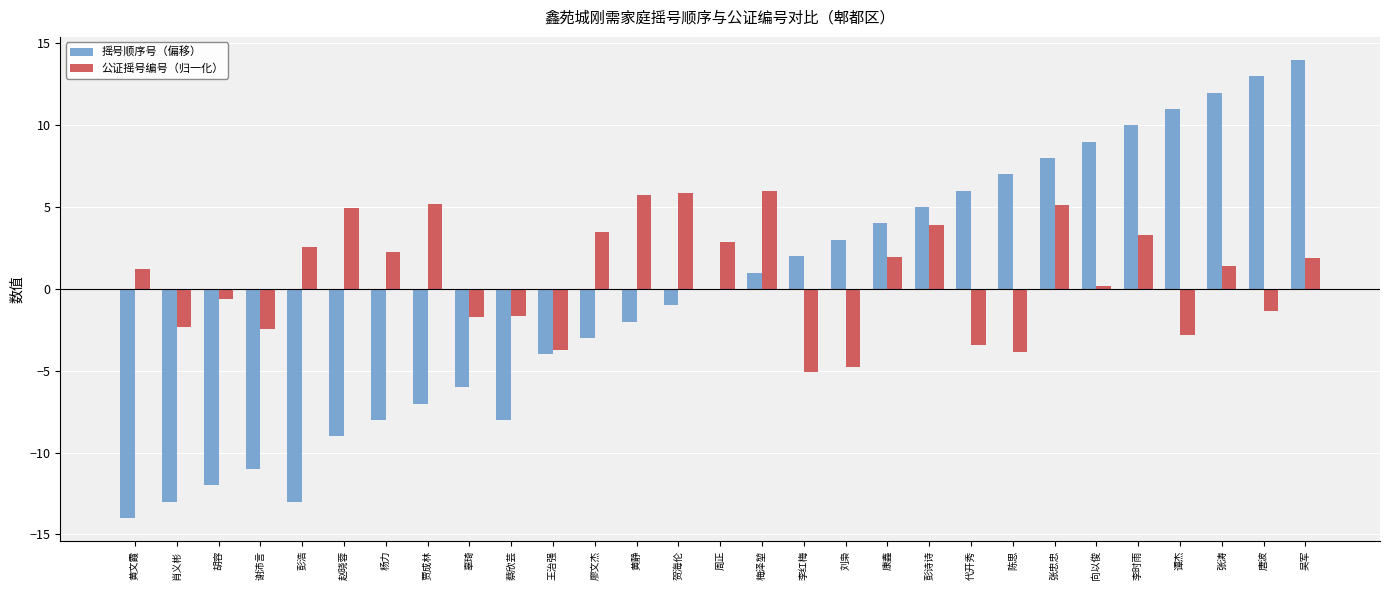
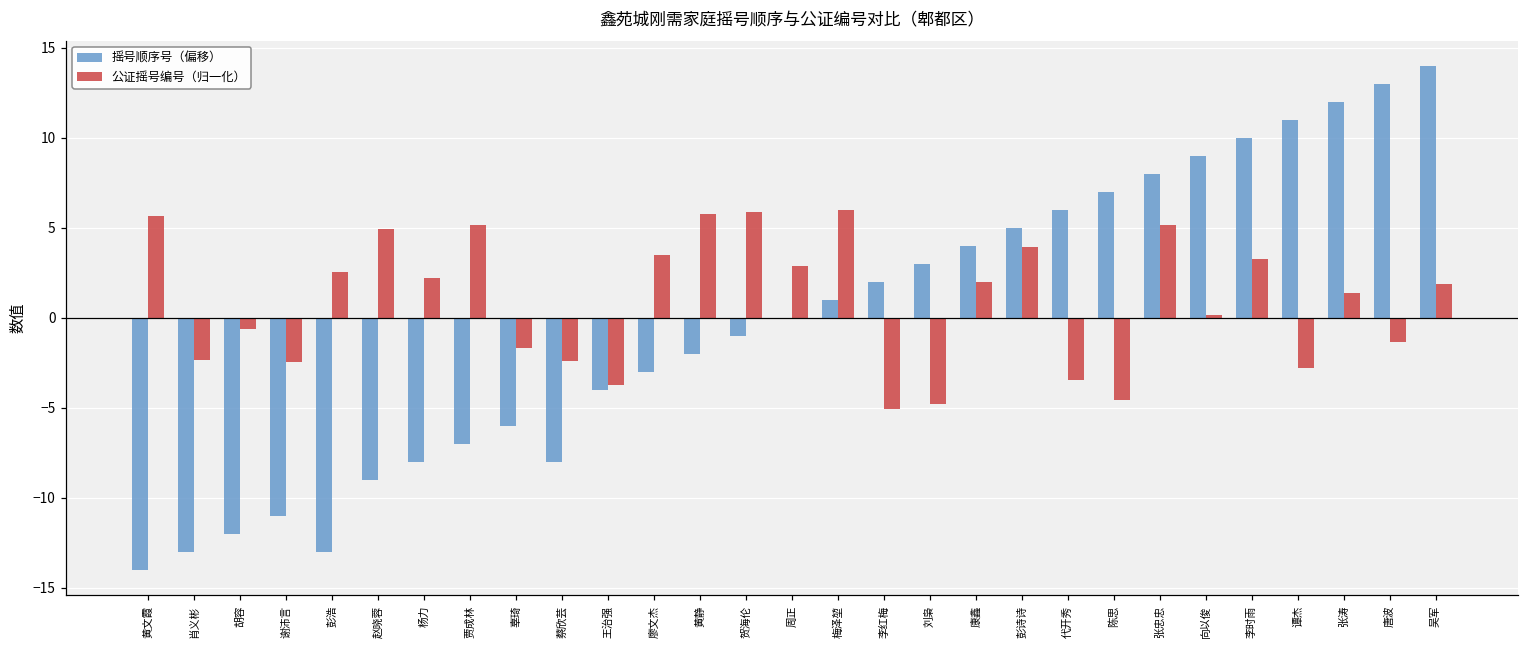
公证摇号编号（归一化）, 黄文霞: 1.2 -> 5.6
公证摇号编号（归一化）, 蔡欣芸: -1.7 -> -2.4
公证摇号编号（归一化）, 陈思: -3.8 -> -4.6
